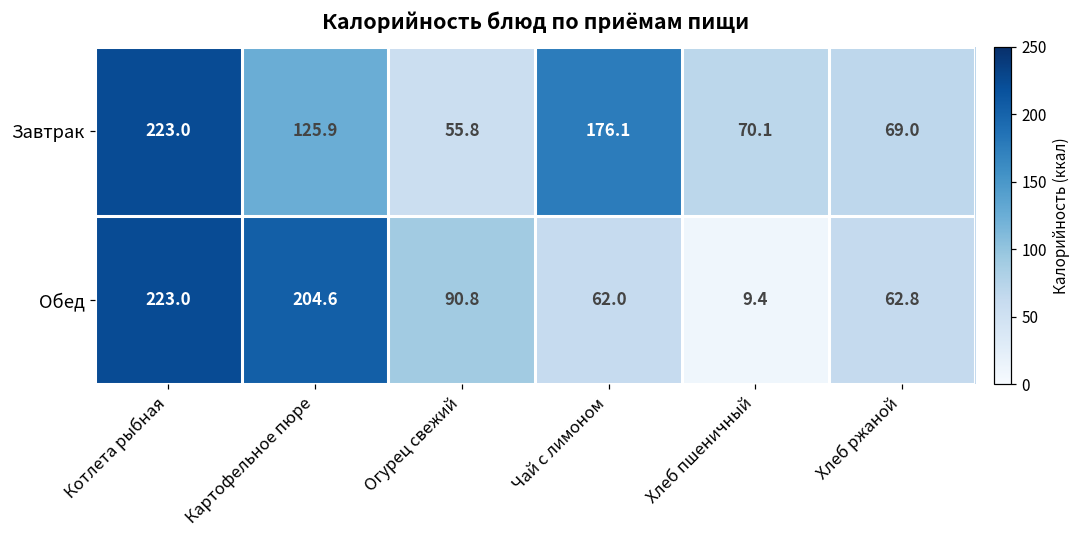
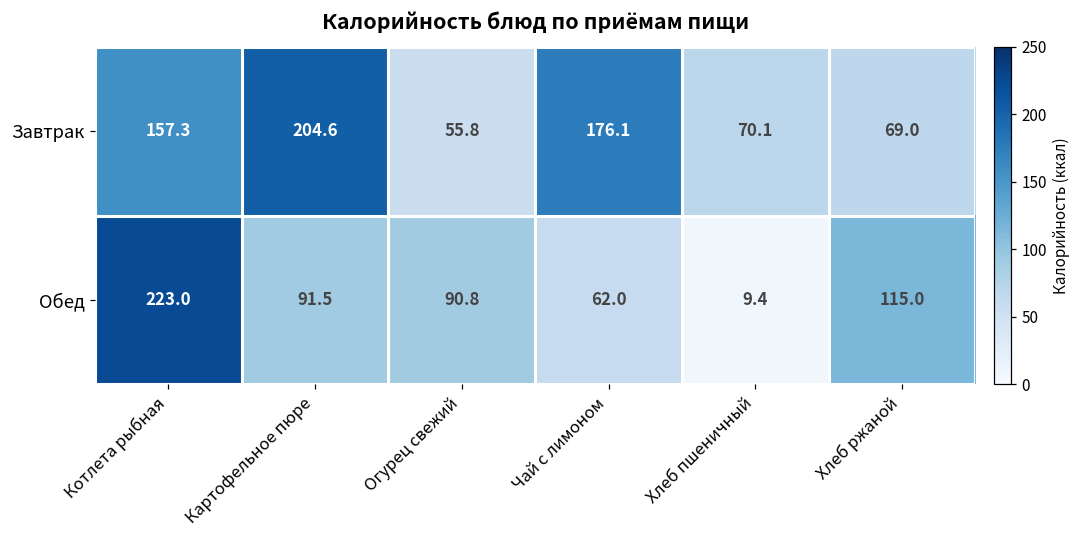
Завтрак, Котлета рыбная: 223.0 -> 157.3
Завтрак, Картофельное пюре: 125.9 -> 204.6
Обед, Картофельное пюре: 204.6 -> 91.5
Обед, Хлеб ржаной: 62.8 -> 115.0
